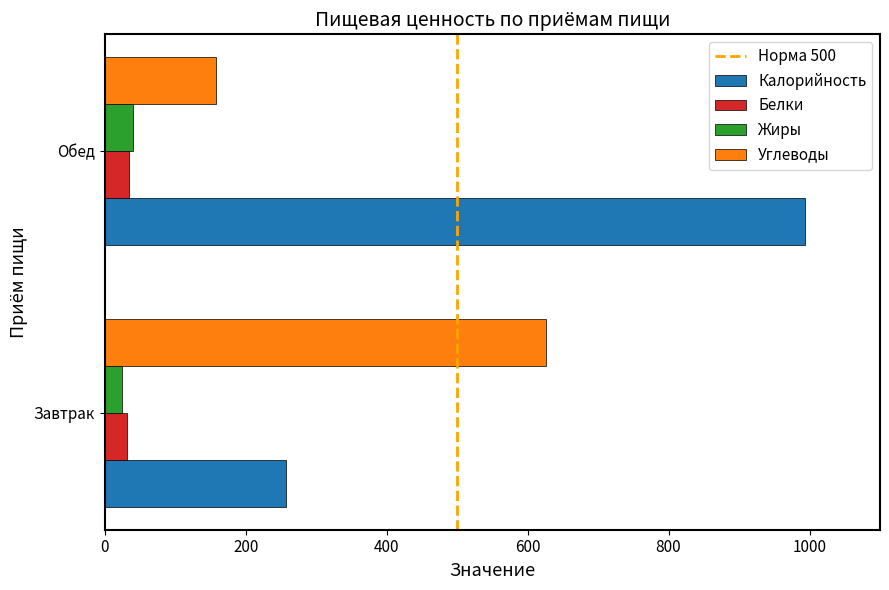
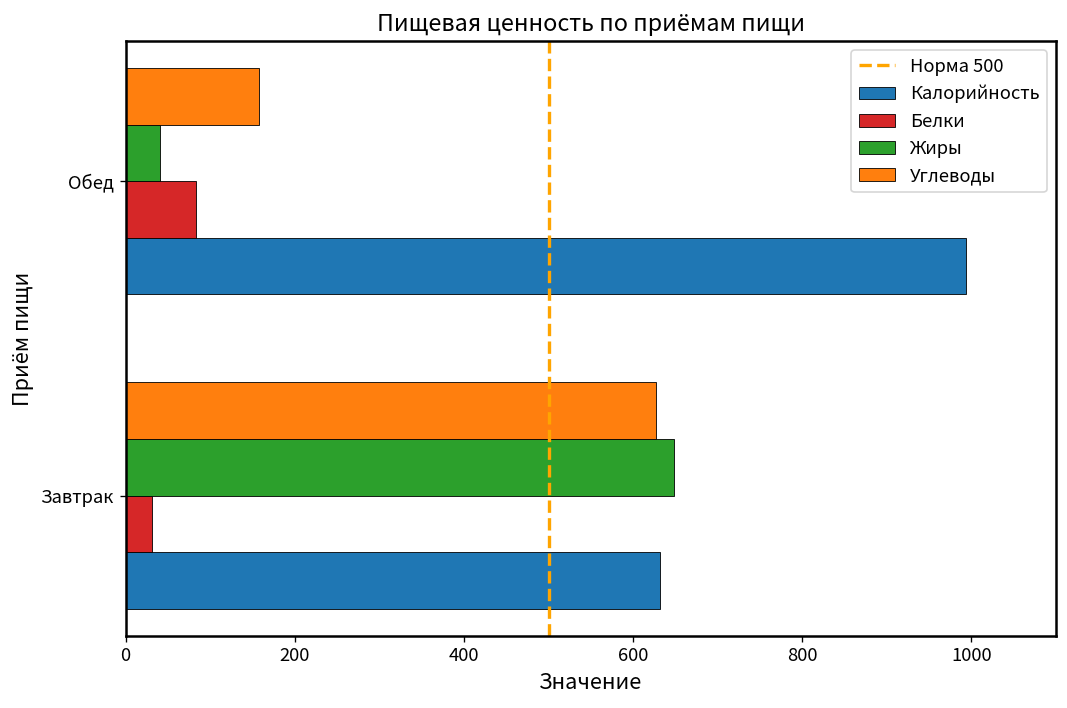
Белки, Обед: 30 -> 80
Жиры, Завтрак: 30 -> 650
Калорийность, Завтрак: 260 -> 630
